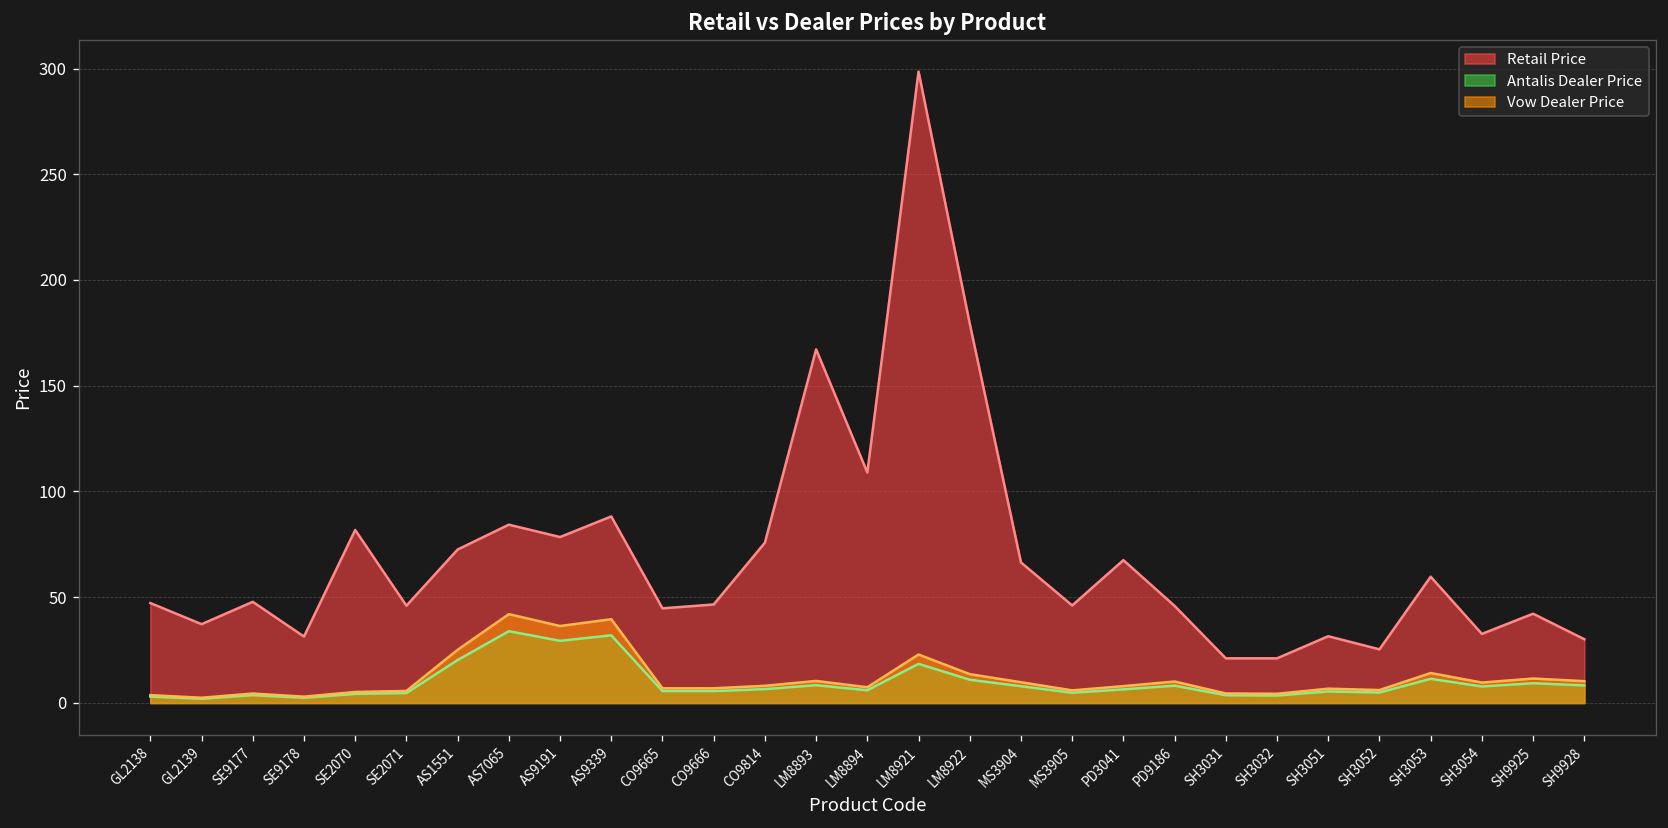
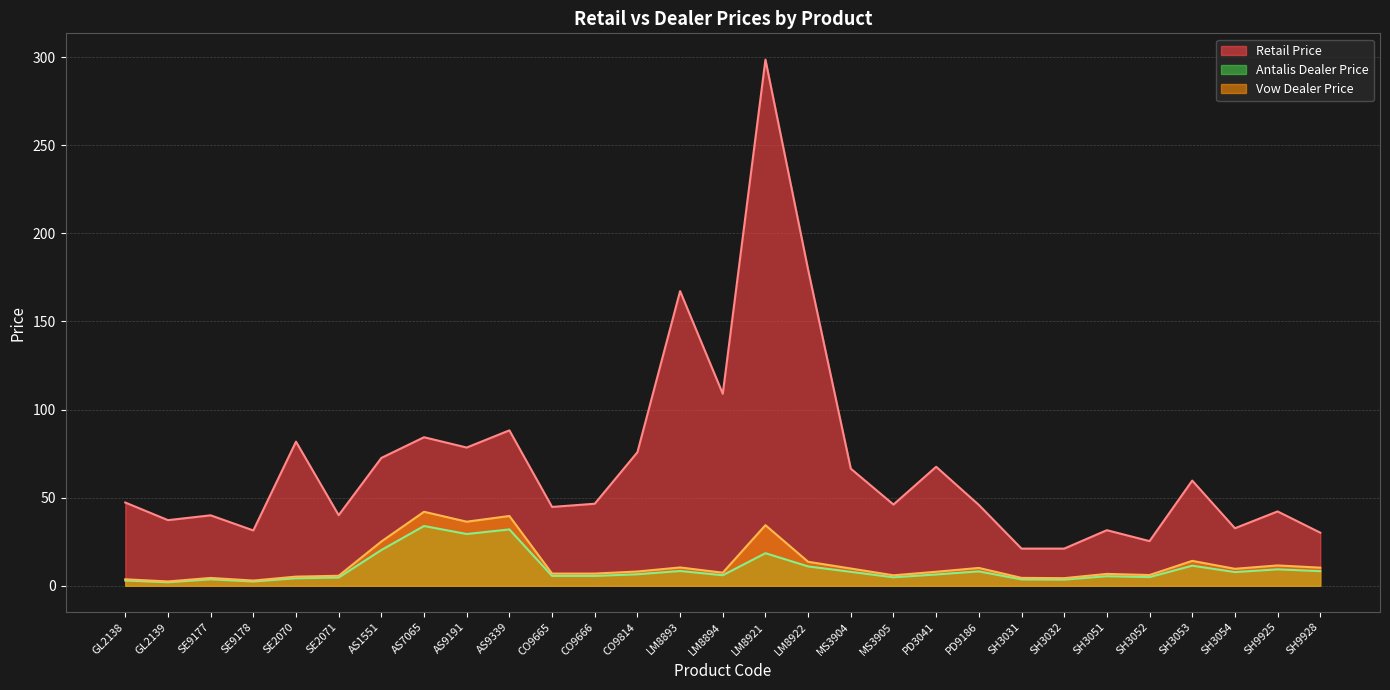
Retail Price, SE9177: 48 -> 40
Retail Price, SE2071: 46 -> 40
Vow Dealer Price, LM8921: 23 -> 34
